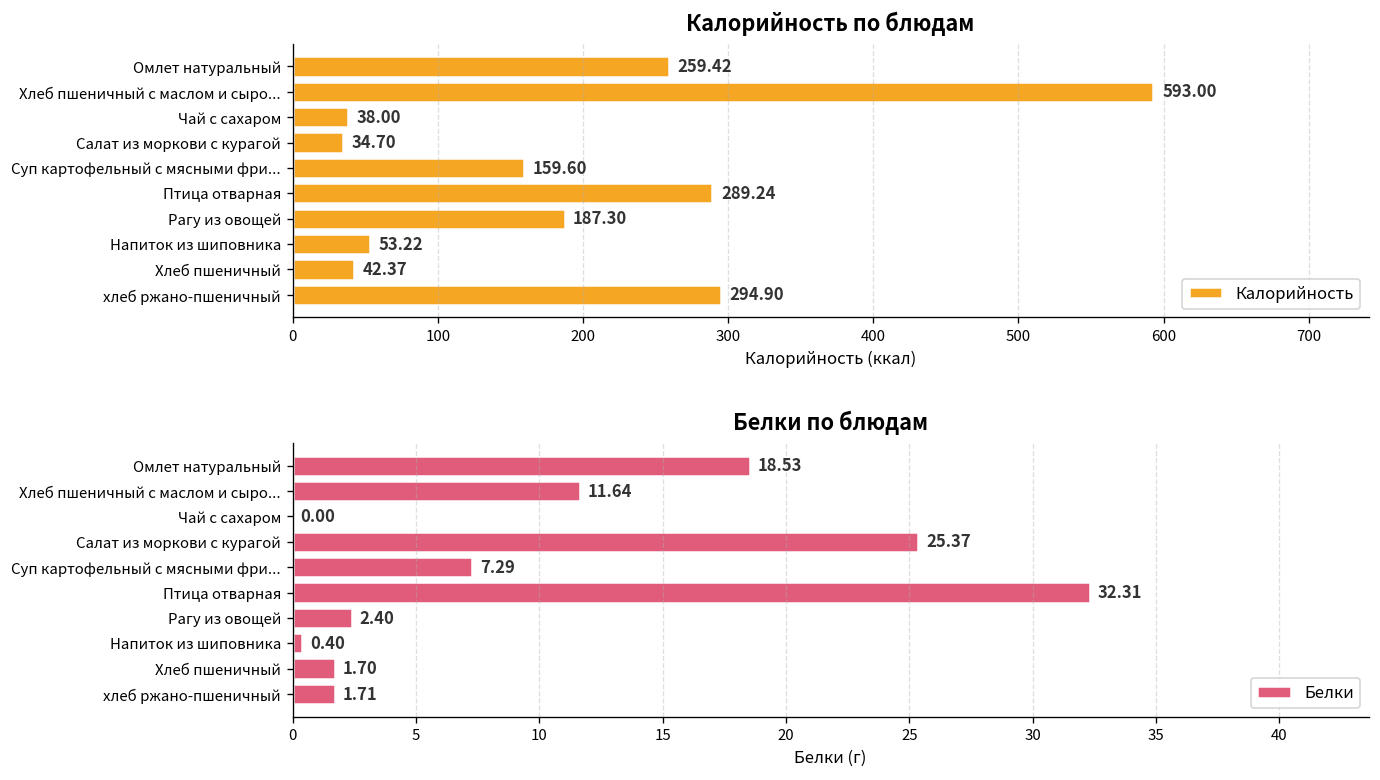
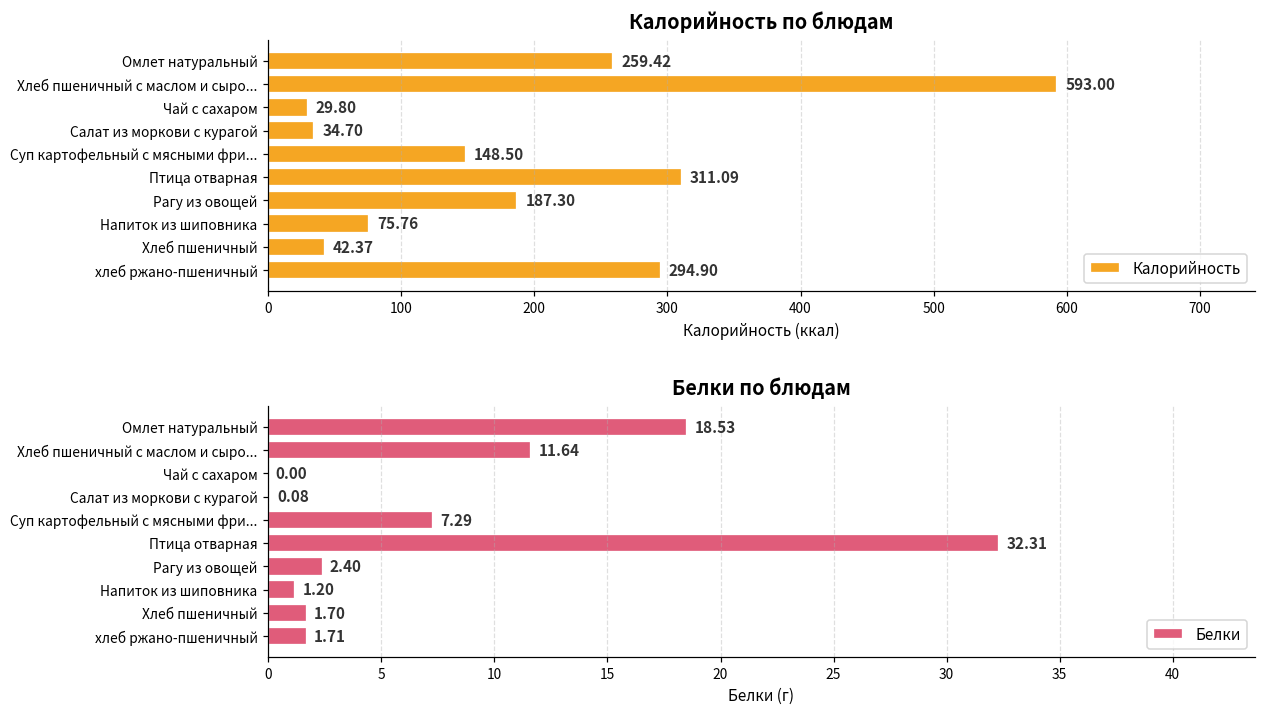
Калорийность по блюдам, Чай с сахаром: 38.00 -> 29.80
Калорийность по блюдам, Суп картофельный с мясными фри...: 159.60 -> 148.50
Калорийность по блюдам, Птица отварная: 289.24 -> 311.09
Калорийность по блюдам, Напиток из шиповника: 53.22 -> 75.76
Белки по блюдам, Салат из моркови с курагой: 25.37 -> 0.08
Белки по блюдам, Напиток из шиповника: 0.40 -> 1.20
